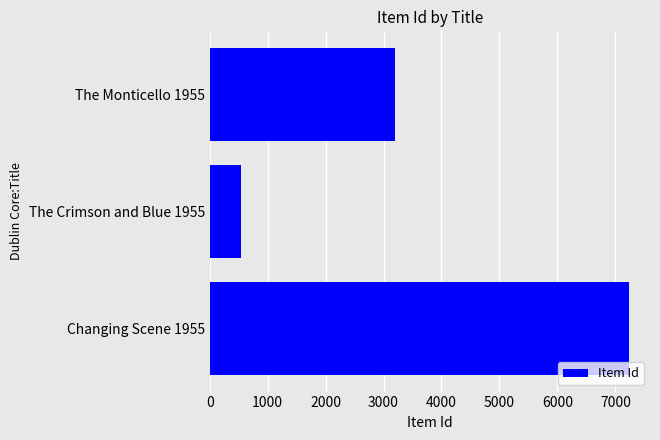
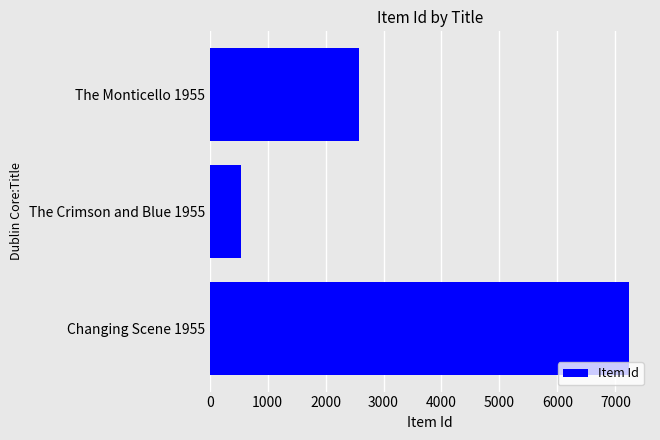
The Monticello 1955: 3200 -> 2600
